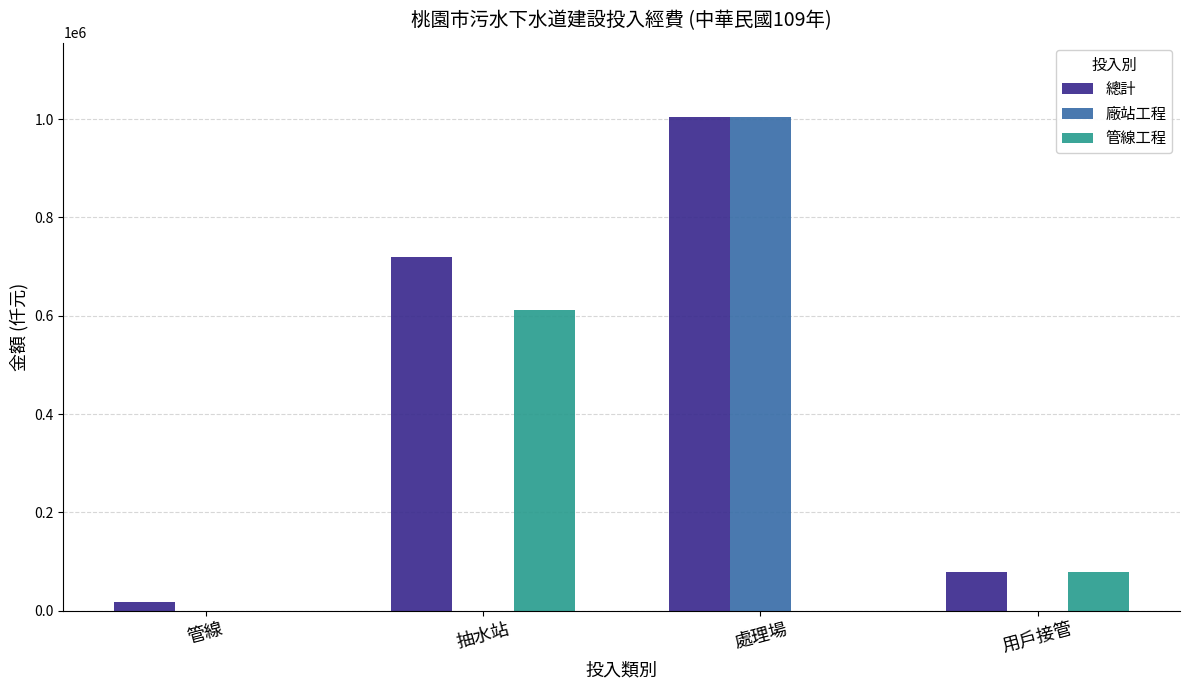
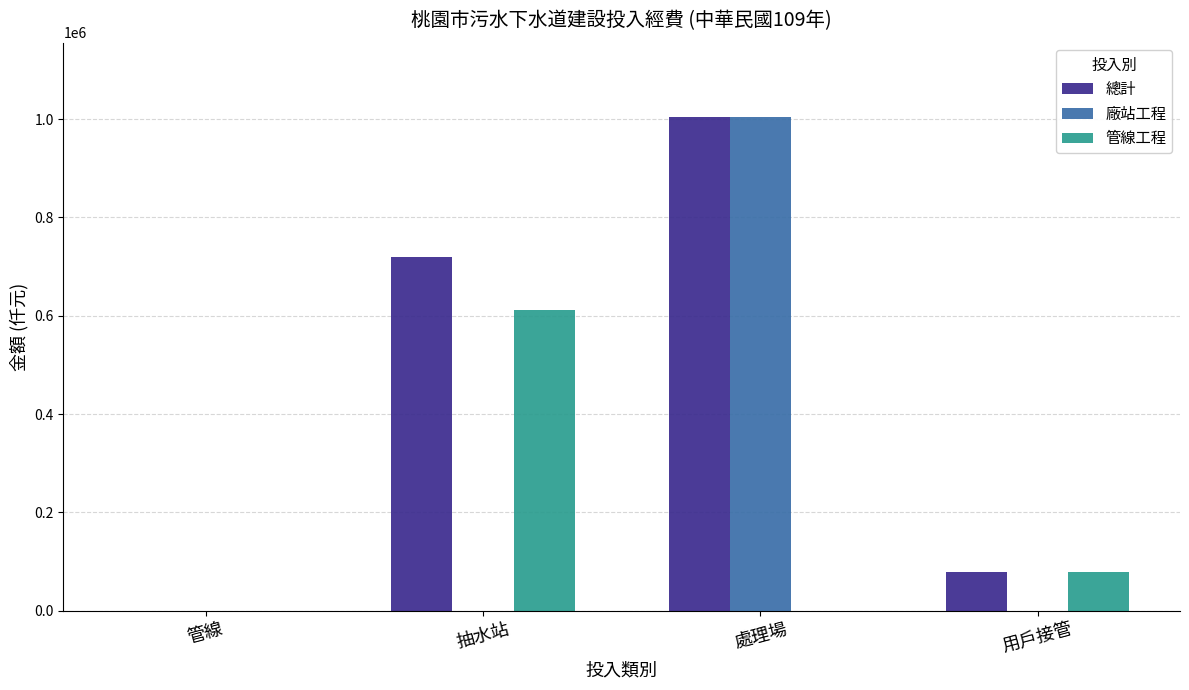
總計, 管線: 20000 -> 0
